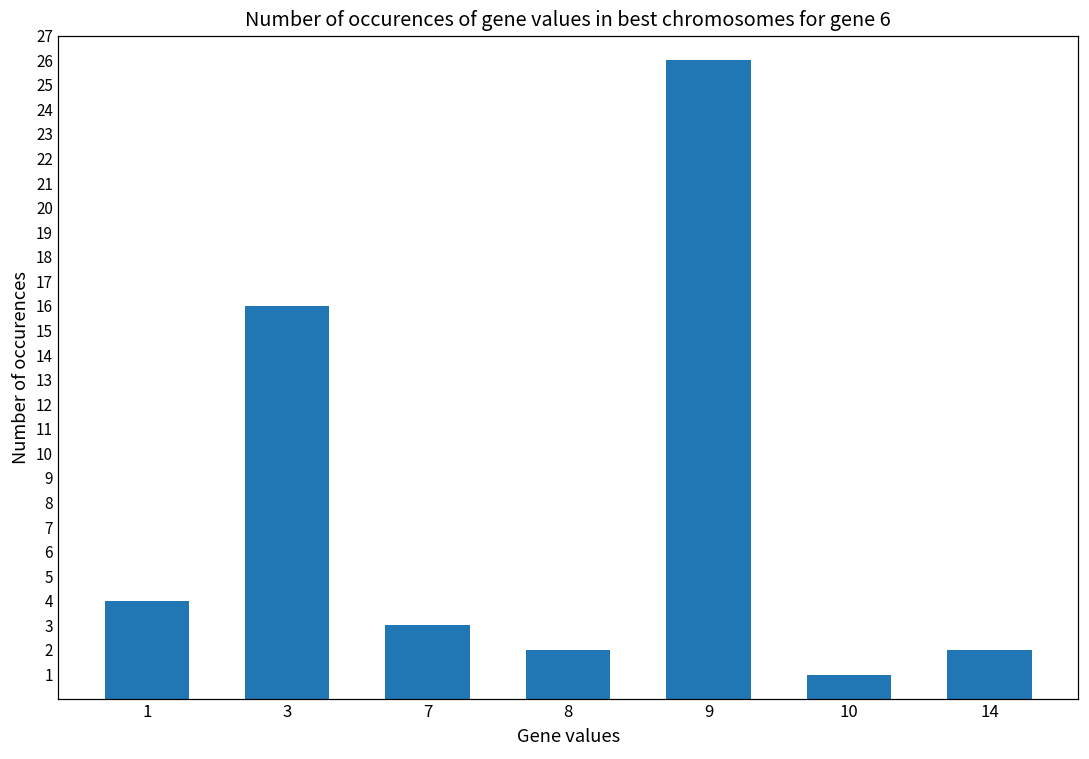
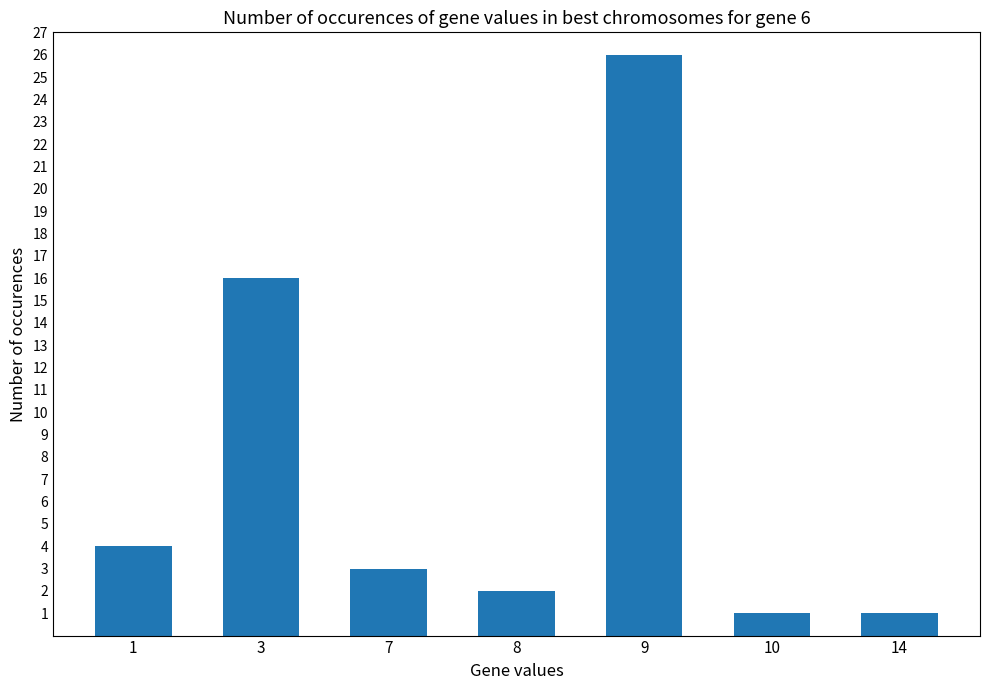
14: 2 -> 1
